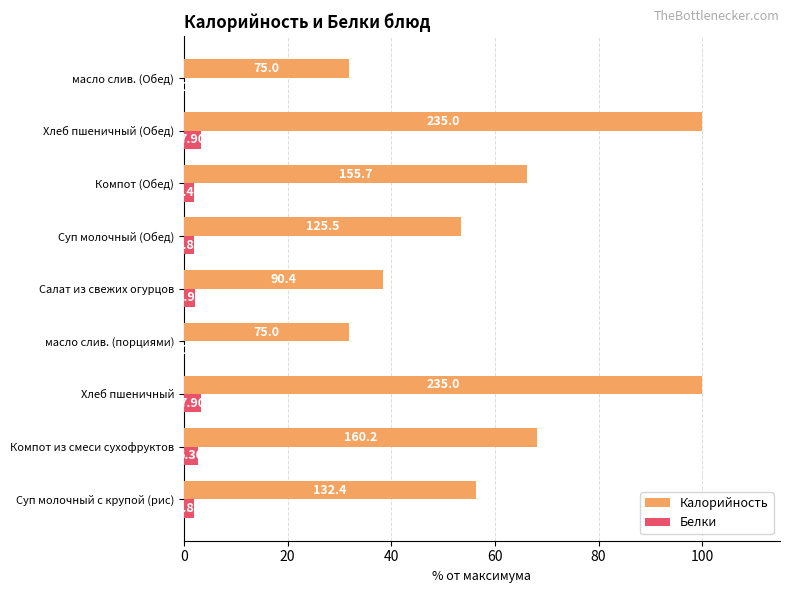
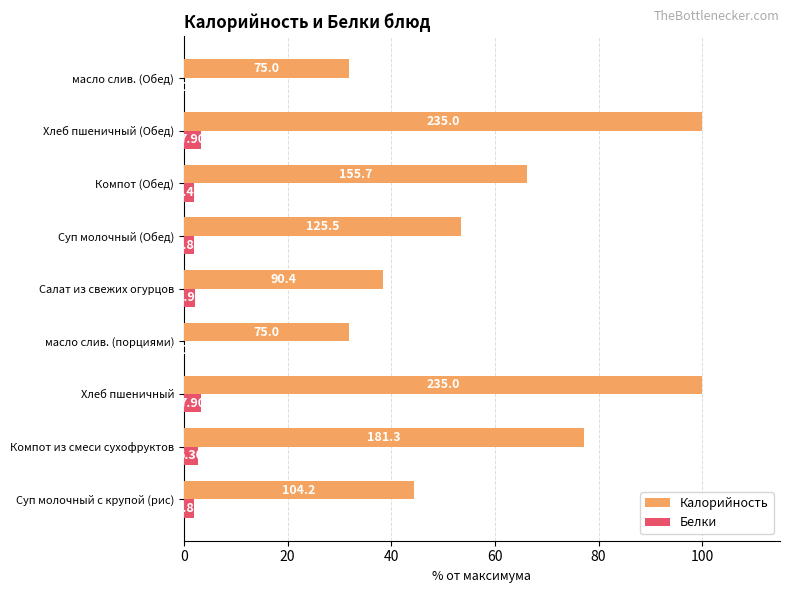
Калорийность, Компот из смеси сухофруктов: 160.2 -> 181.3
Калорийность, Суп молочный с крупой (рис): 132.4 -> 104.2
